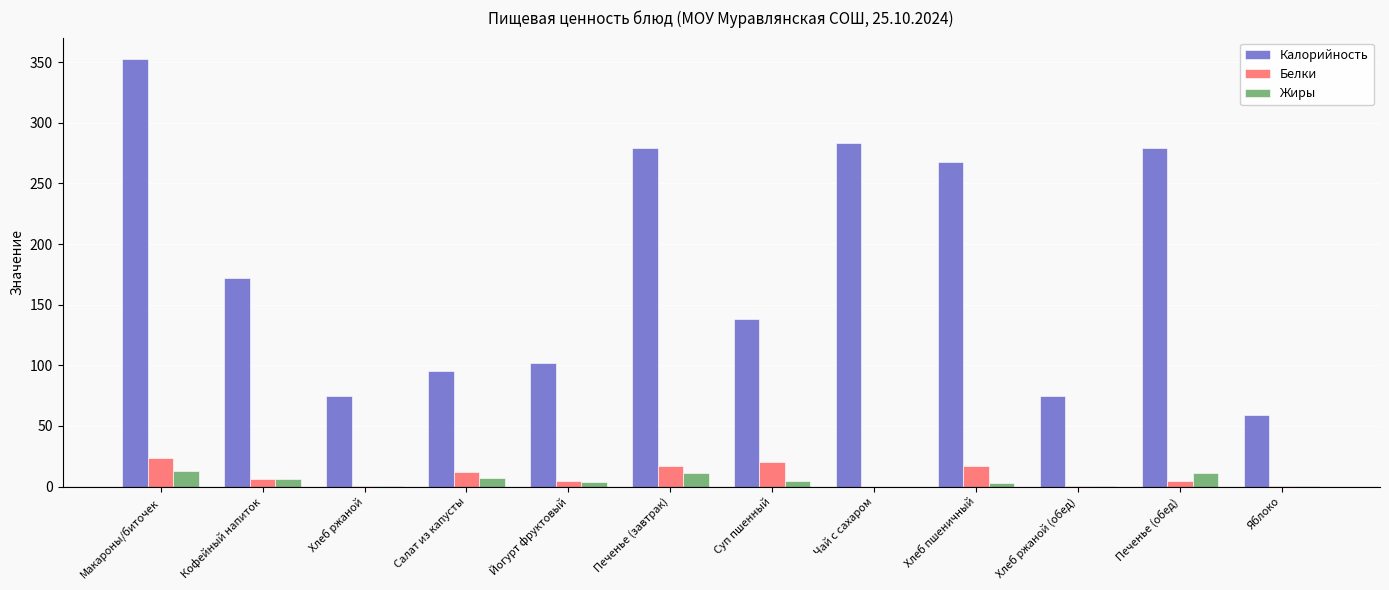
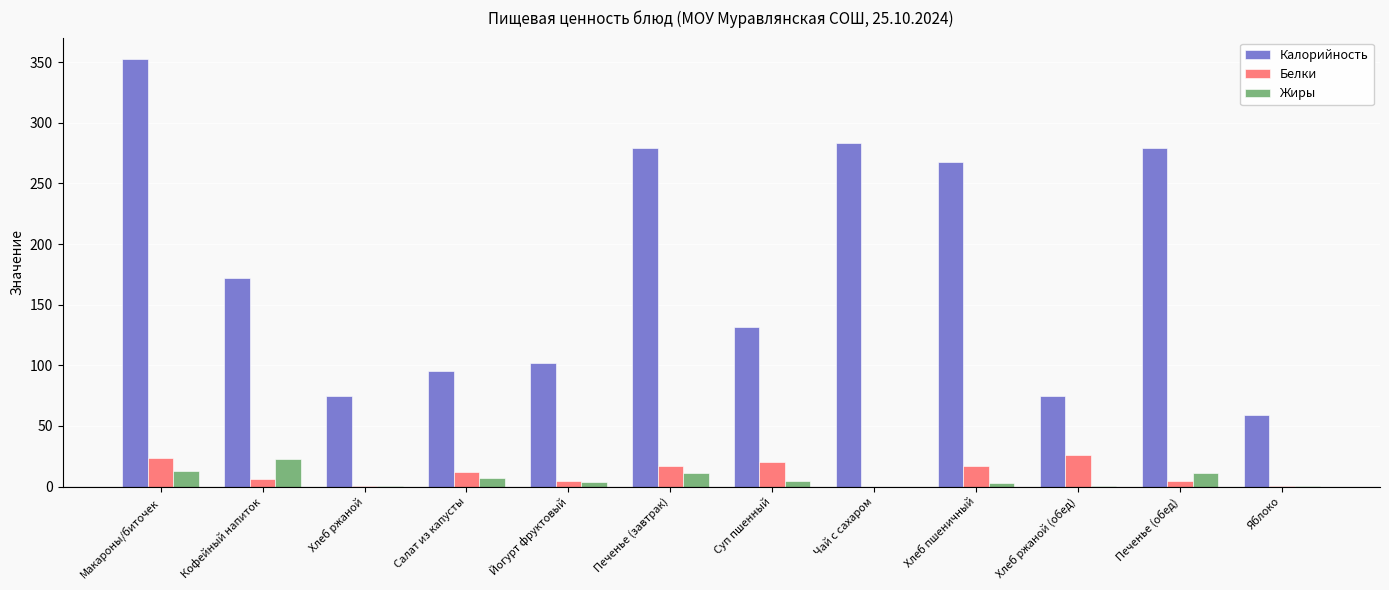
Жиры, Кофейный напиток: 6 -> 22
Калорийность, Суп пшенный: 138 -> 131
Белки, Хлеб ржаной (обед): 1 -> 26
